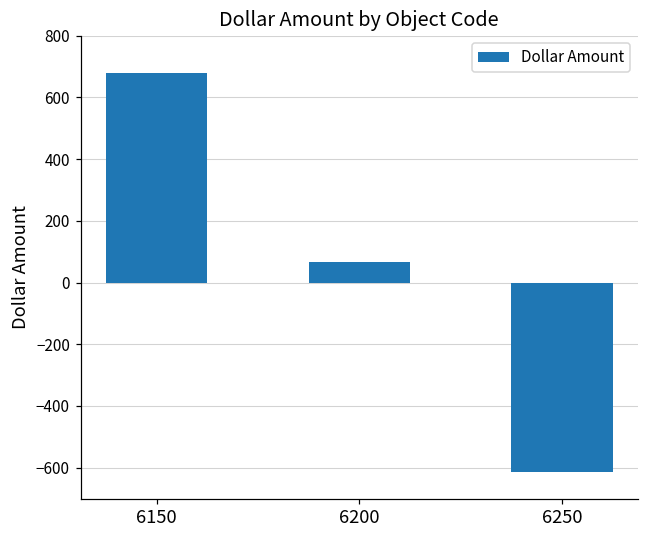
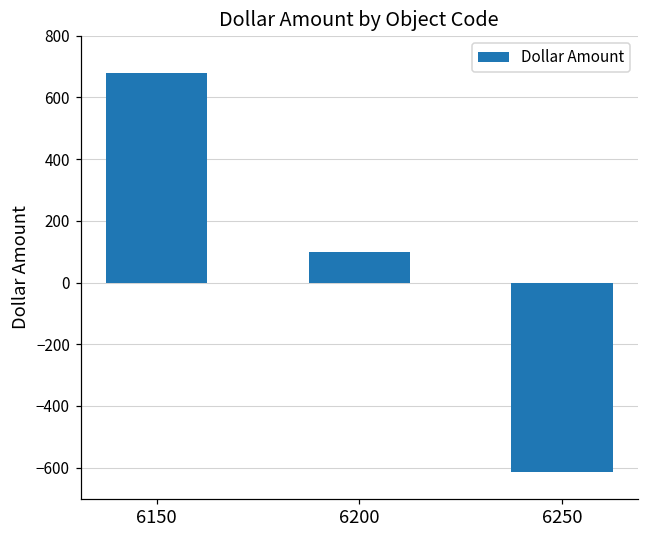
6200: 70 -> 100
